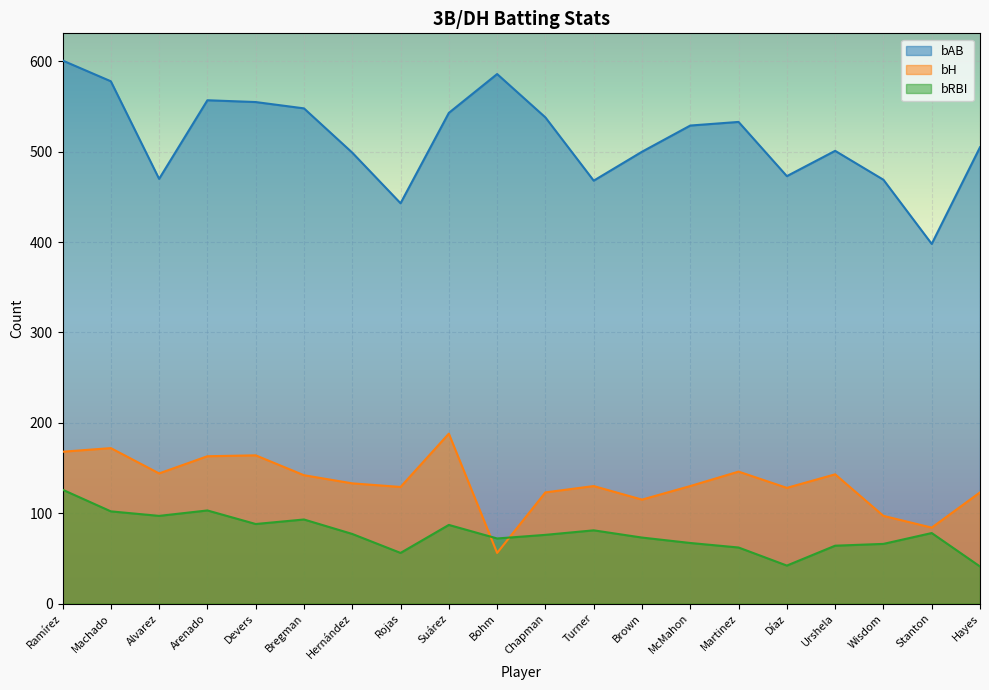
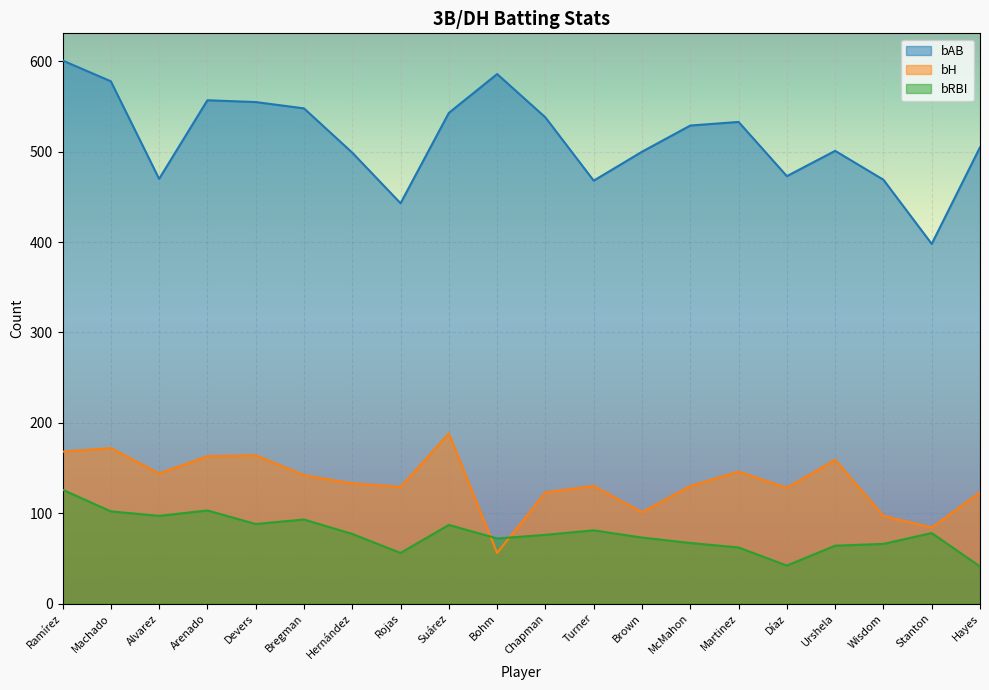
bH, Brown: 120 -> 100
bH, Urshela: 140 -> 160
